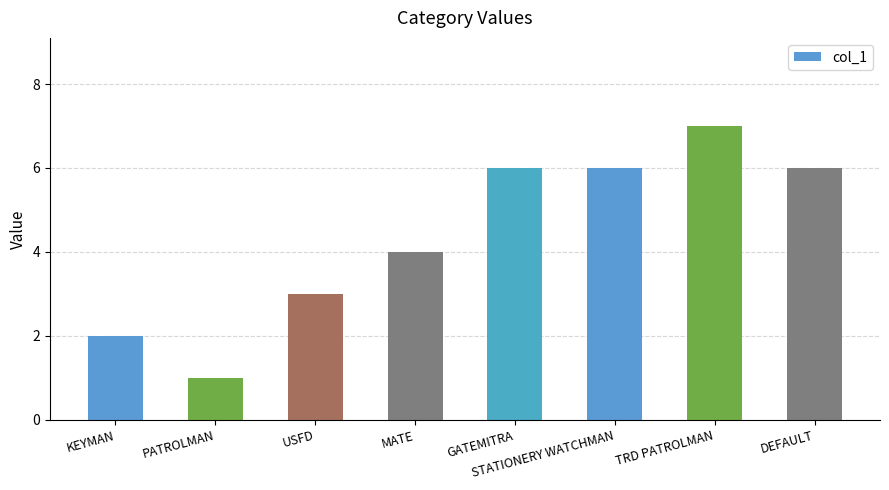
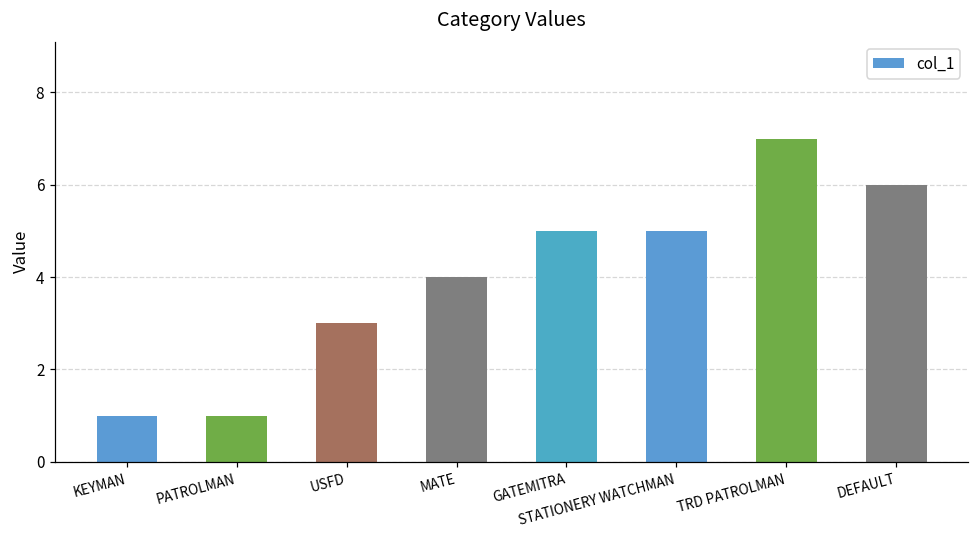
KEYMAN: 2 -> 1
GATEMITRA: 6 -> 5
STATIONERY WATCHMAN: 6 -> 5
